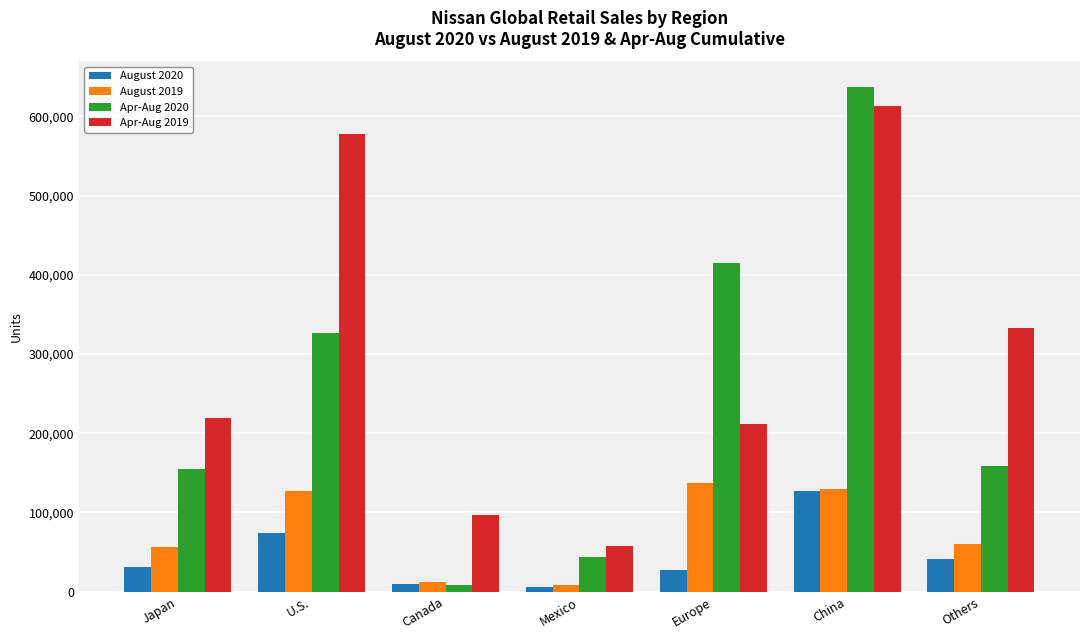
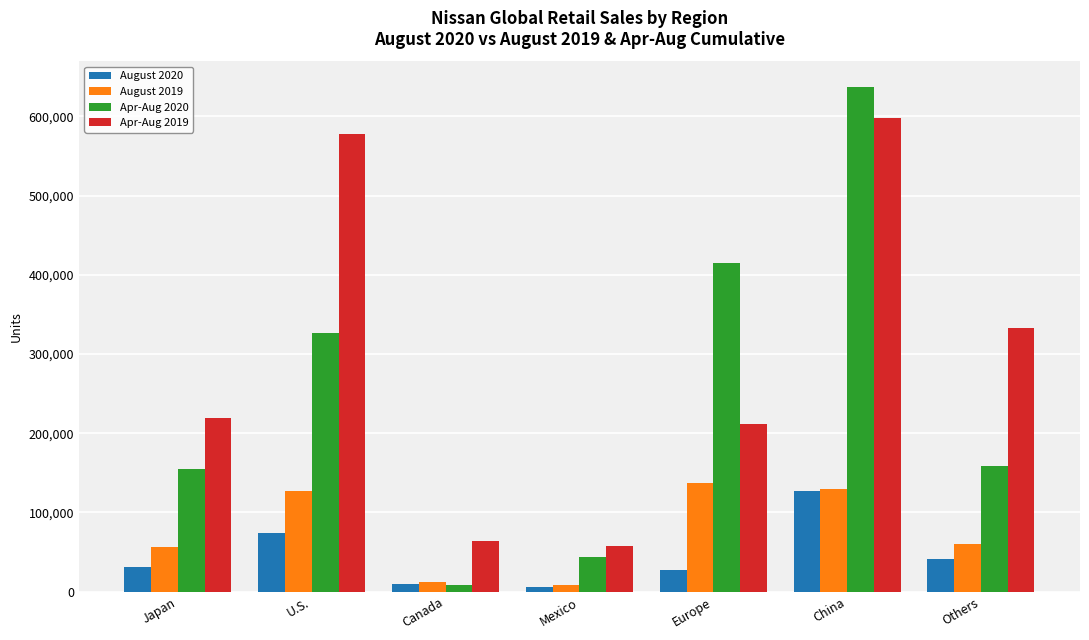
Apr-Aug 2019, Canada: 100,000 -> 60,000
Apr-Aug 2019, China: 610,000 -> 600,000
